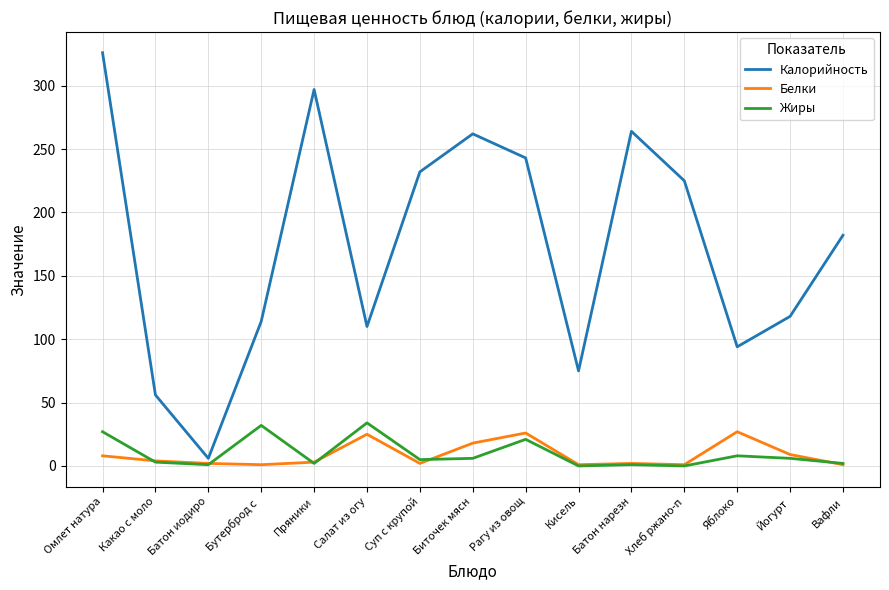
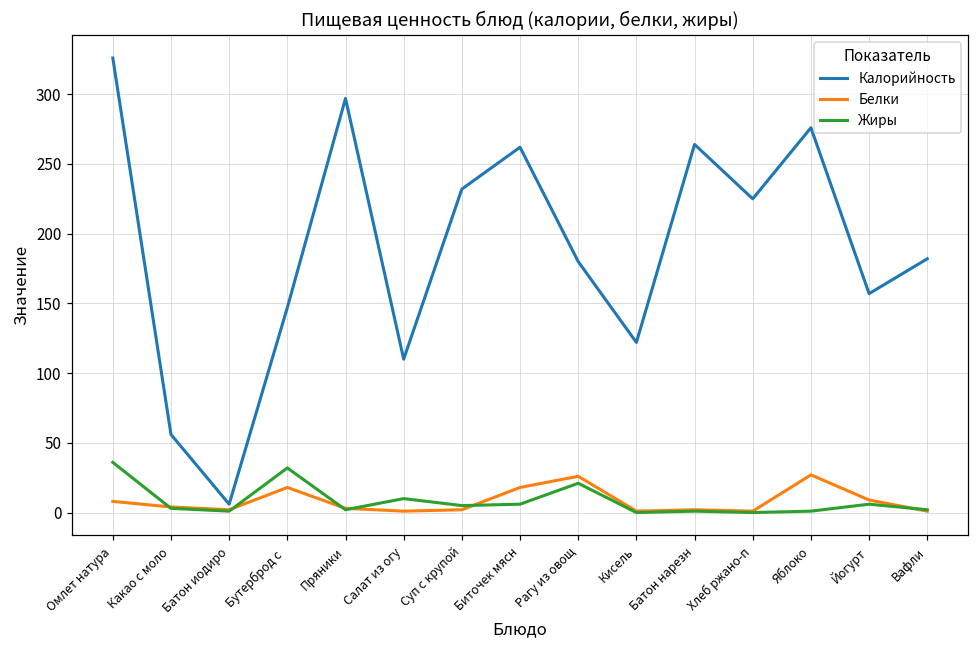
Жиры, Омлет натура: 27 -> 36
Калорийность, Бутерброд с: 114 -> 147
Белки, Бутерброд с: 1 -> 18
Белки, Салат из огу: 25 -> 1
Жиры, Салат из огу: 34 -> 10
Калорийность, Рагу из овощ: 243 -> 180
Калорийность, Кисель: 75 -> 122
Калорийность, Яблоко: 94 -> 276
Жиры, Яблоко: 8 -> 1
Калорийность, Йогурт: 118 -> 157
